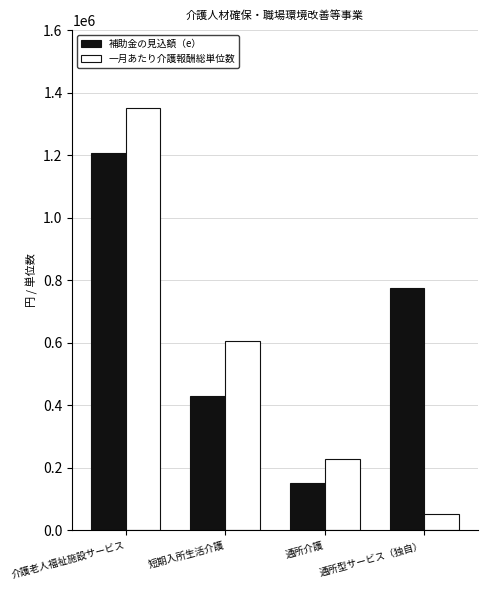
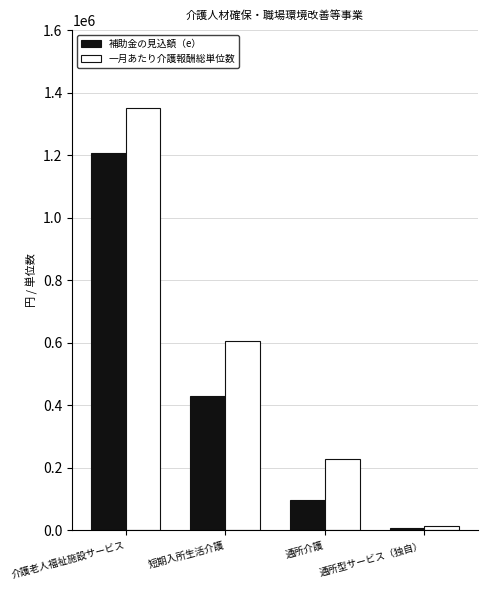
補助金の見込額（e）, 通所介護: 150000 -> 100000
補助金の見込額（e）, 通所型サービス（独自）: 770000 -> 10000
一月あたり介護報酬総単位数, 通所型サービス（独自）: 50000 -> 10000
